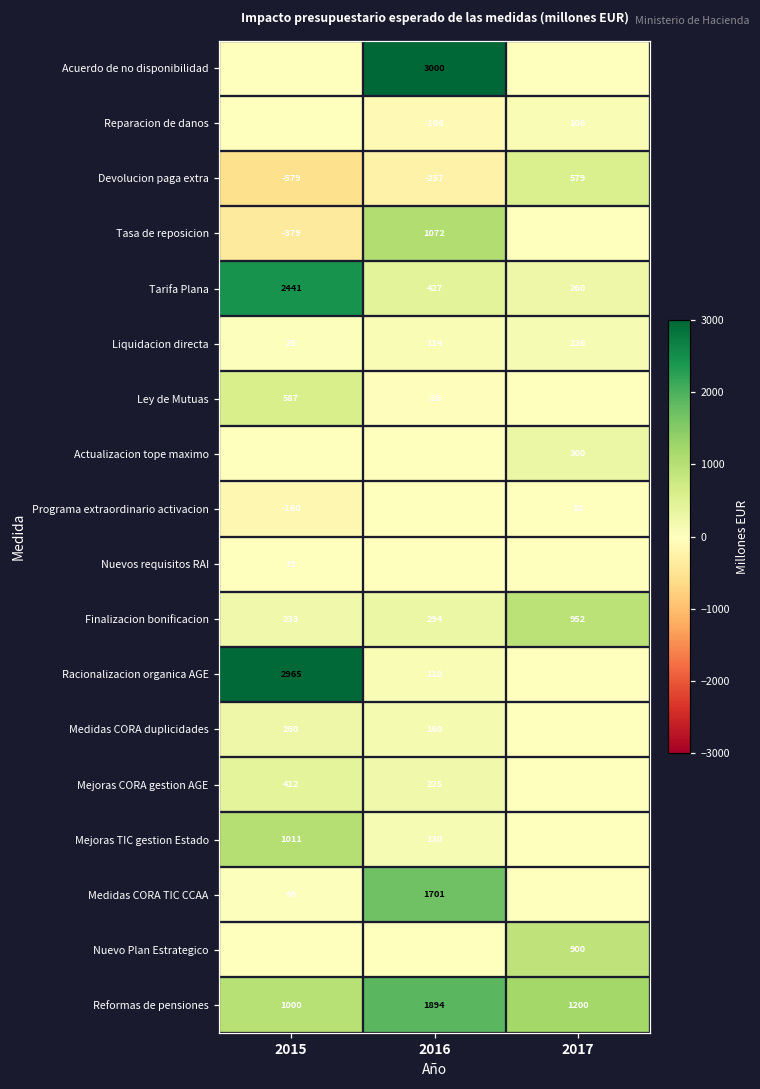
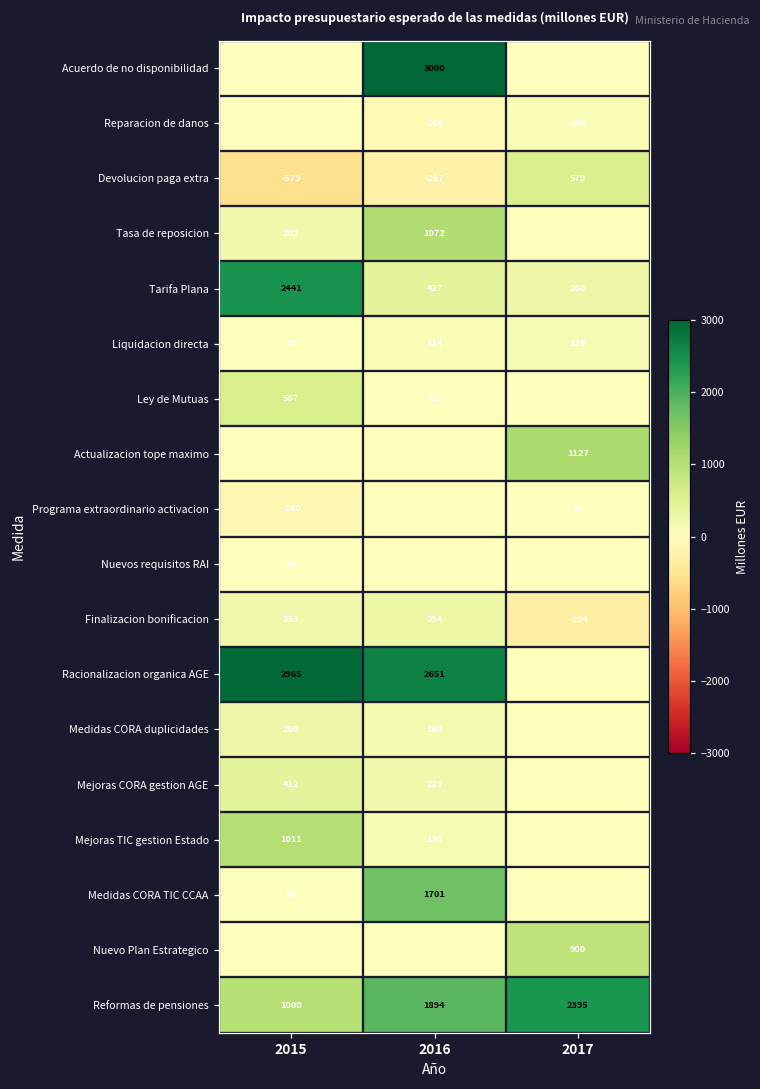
Tasa de reposicion, 2015: -379 -> 202
Actualizacion tope maximo, 2017: 300 -> 1127
Finalizacion bonificacion, 2017: 952 -> -294
Racionalizacion organica AGE, 2016: 110 -> 2651
Reformas de pensiones, 2017: 1200 -> 2395
